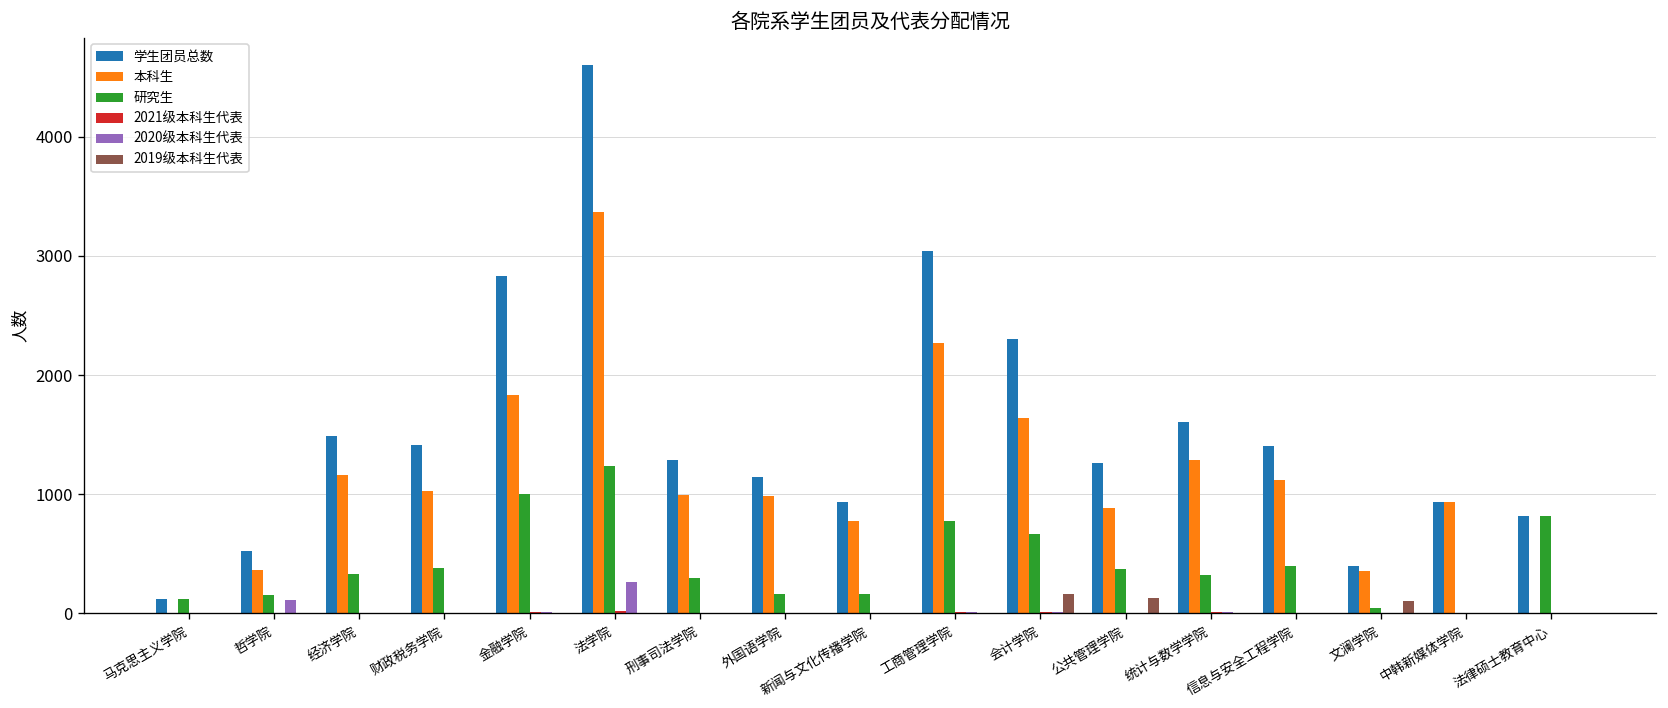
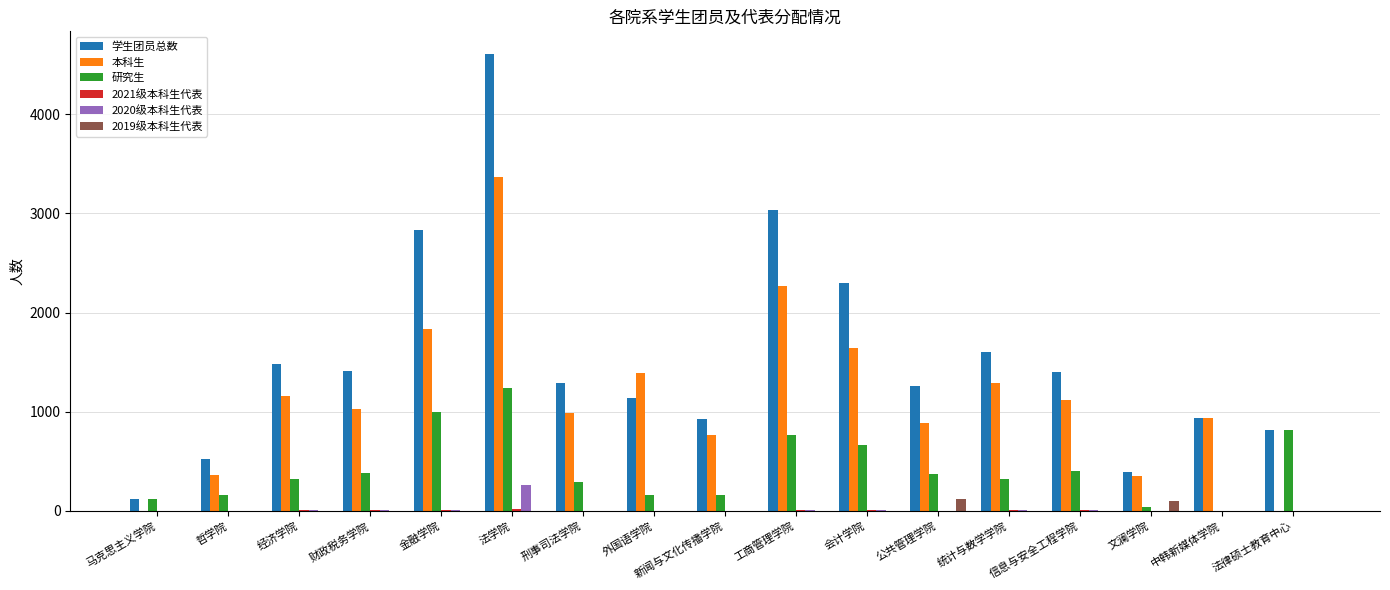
2020级本科生代表, 哲学院: 100 -> 0
本科生, 外国语学院: 1000 -> 1400
2019级本科生代表, 会计学院: 200 -> 0
